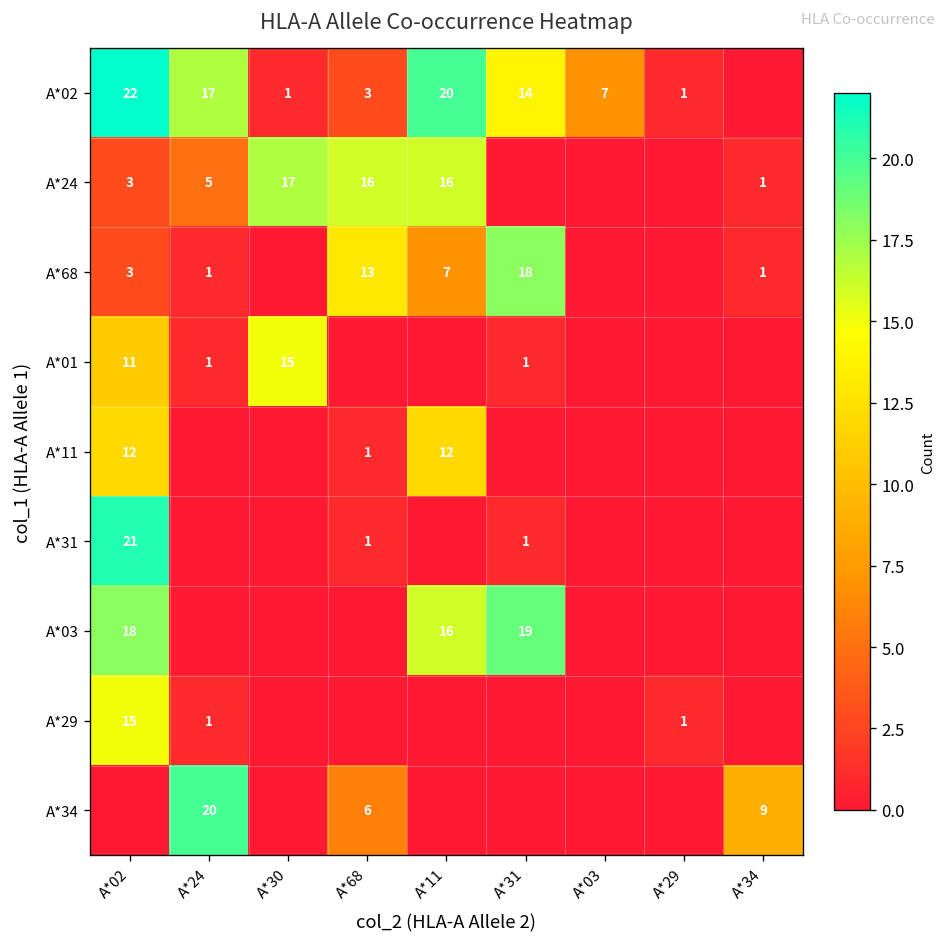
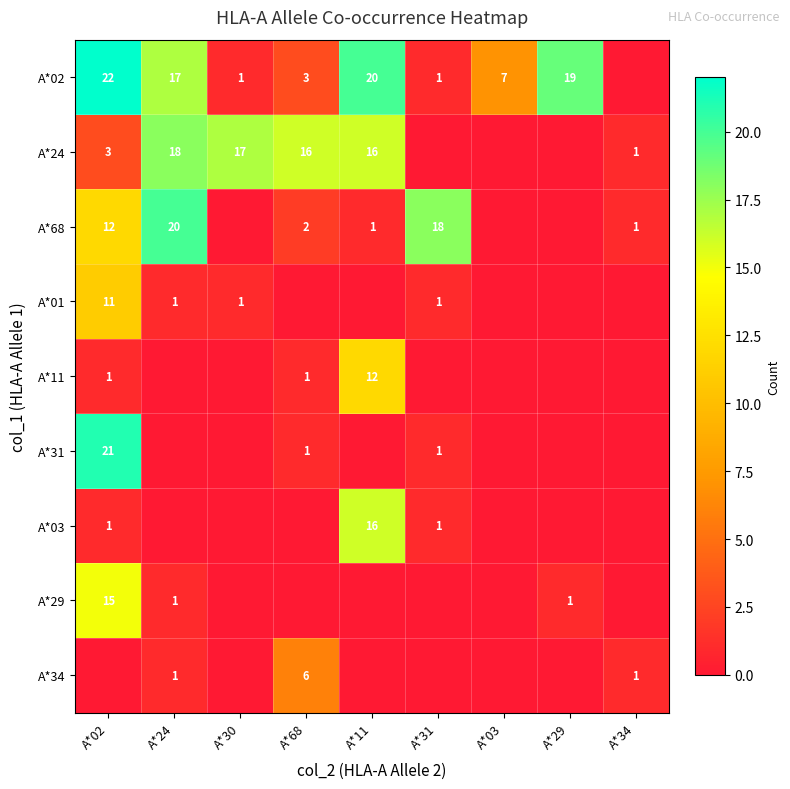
A*02, A*31: 14 -> 1
A*02, A*29: 1 -> 19
A*24, A*24: 5 -> 18
A*68, A*02: 3 -> 12
A*68, A*24: 1 -> 20
A*68, A*68: 13 -> 2
A*68, A*11: 7 -> 1
A*01, A*30: 15 -> 1
A*11, A*02: 12 -> 1
A*03, A*02: 18 -> 1
A*03, A*31: 19 -> 1
A*34, A*24: 20 -> 1
A*34, A*34: 9 -> 1
